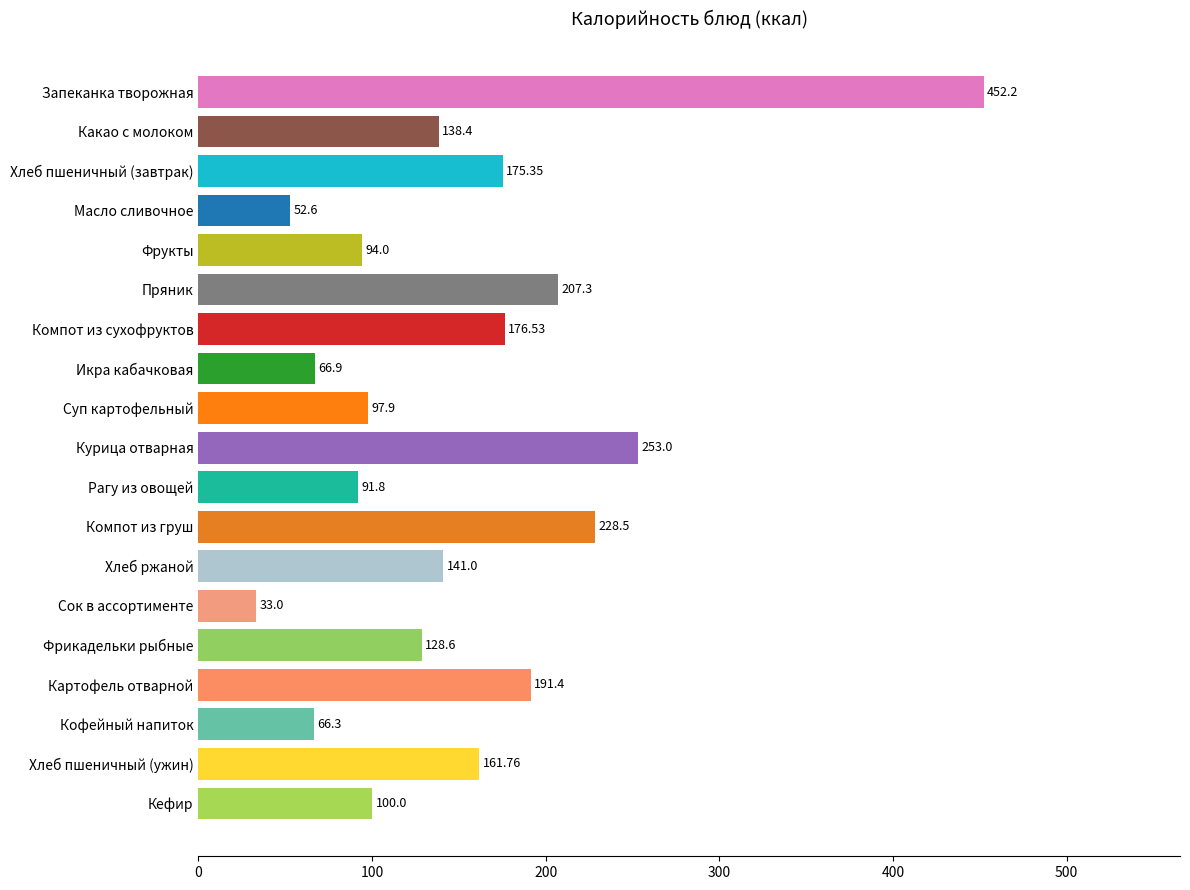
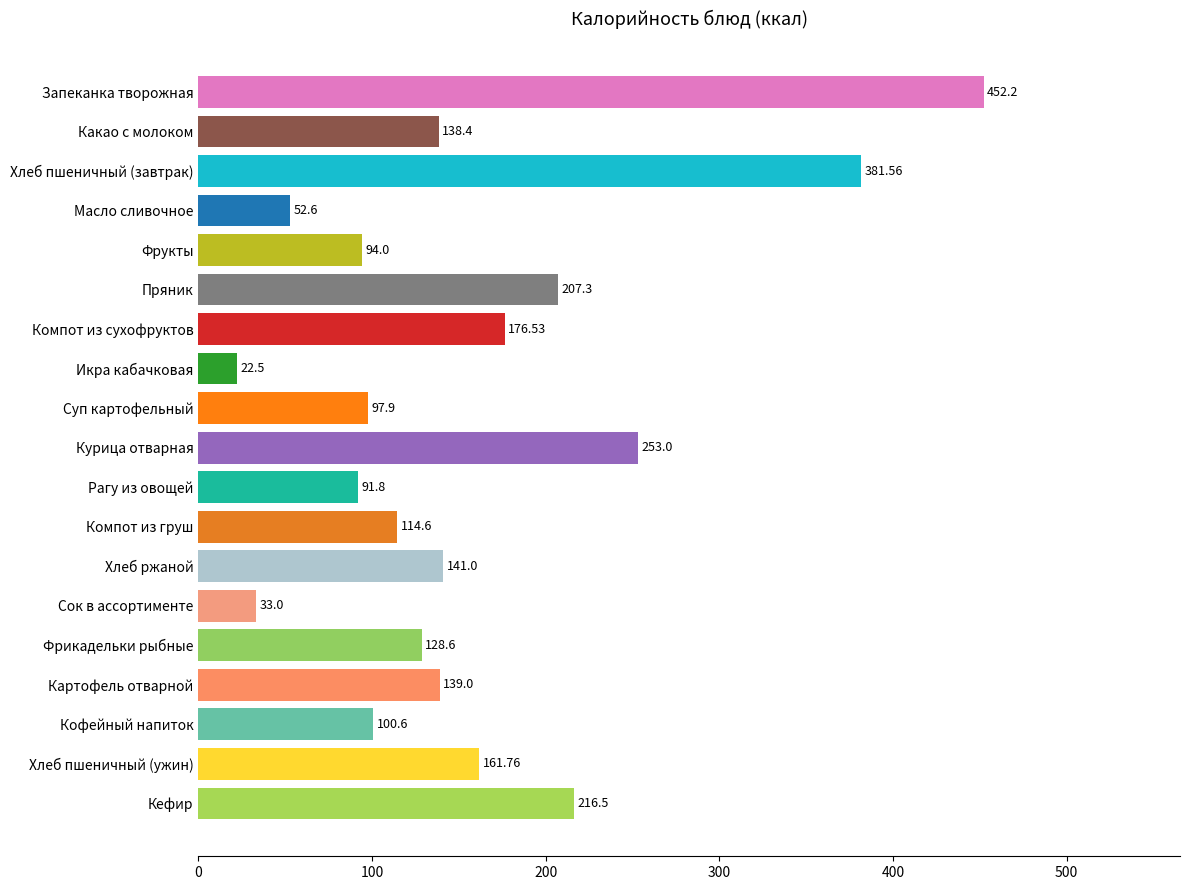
Хлеб пшеничный (завтрак): 175.35 -> 381.56
Икра кабачковая: 66.9 -> 22.5
Компот из груш: 228.5 -> 114.6
Картофель отварной: 191.4 -> 139.0
Кофейный напиток: 66.3 -> 100.6
Кефир: 100.0 -> 216.5
